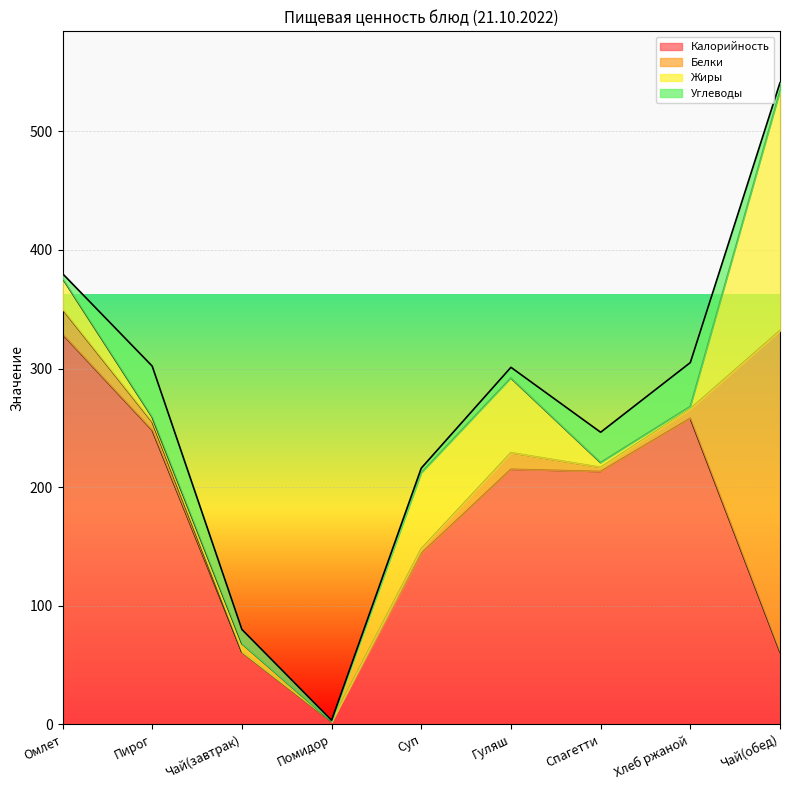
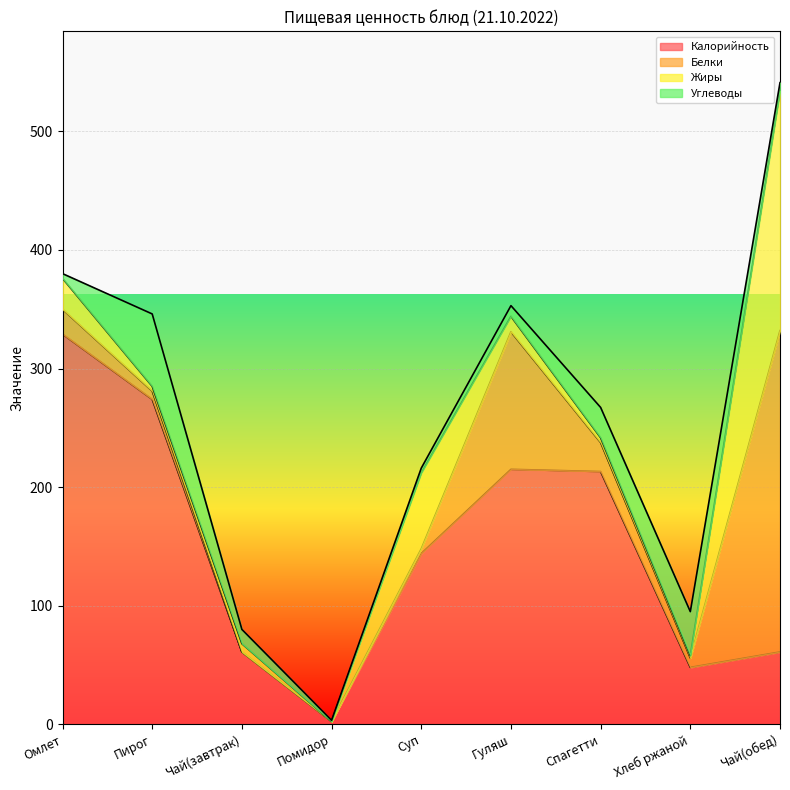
Калорийность, Пирог: 248 -> 274
Углеводы, Пирог: 43 -> 61
Белки, Гуляш: 14 -> 116
Жиры, Гуляш: 63 -> 13
Белки, Спагетти: 4 -> 24
Калорийность, Хлеб ржаной: 258 -> 48
